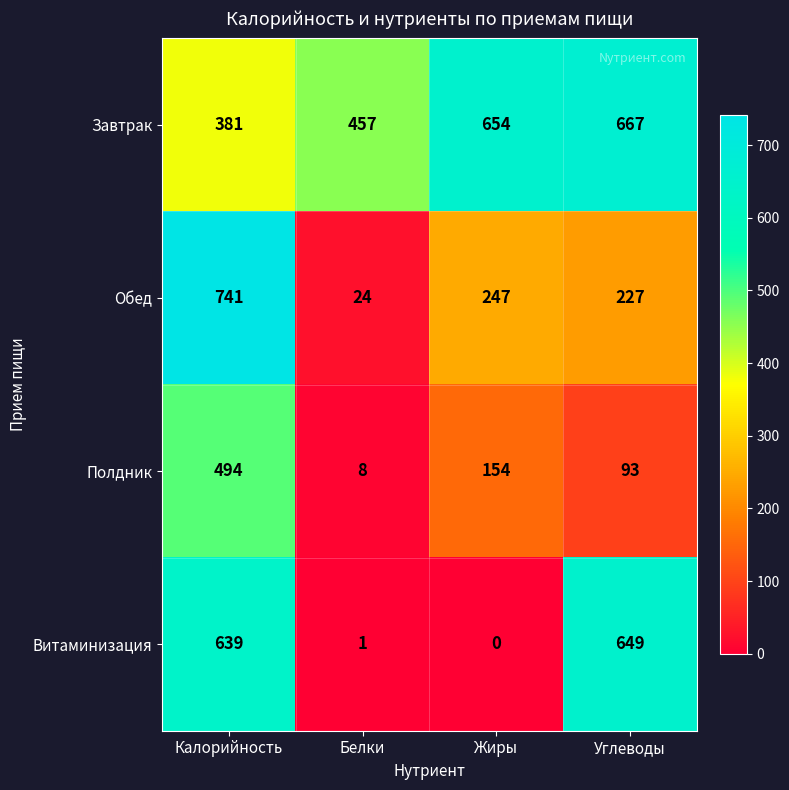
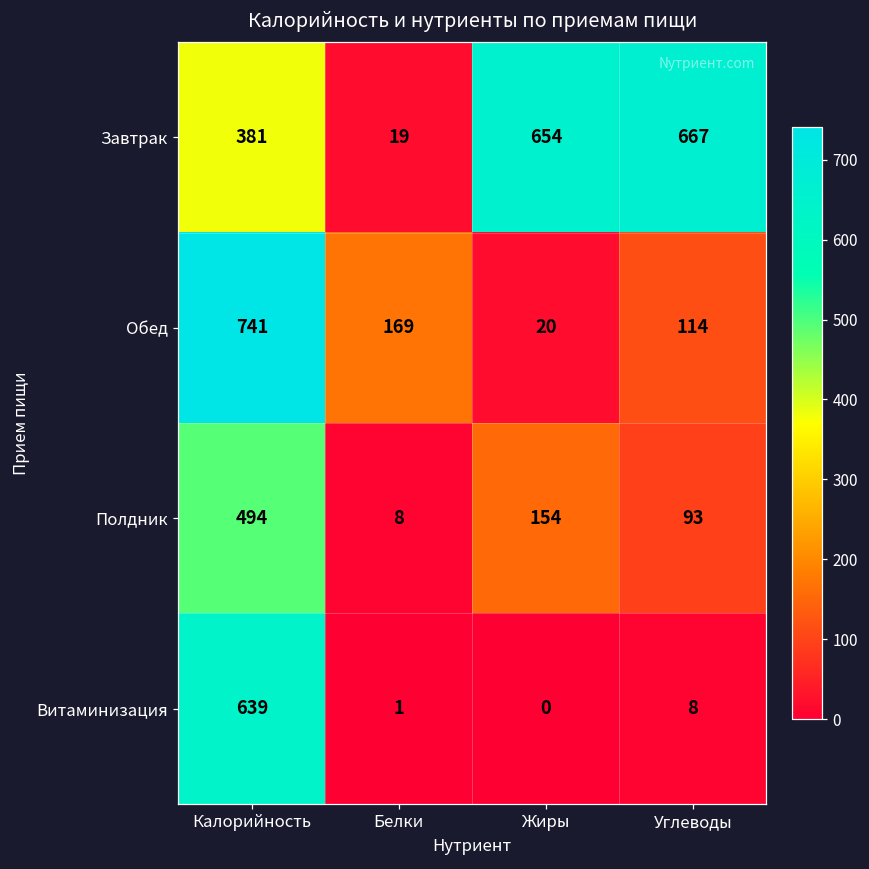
Завтрак, Белки: 457 -> 19
Обед, Белки: 24 -> 169
Обед, Жиры: 247 -> 20
Обед, Углеводы: 227 -> 114
Витаминизация, Углеводы: 649 -> 8
